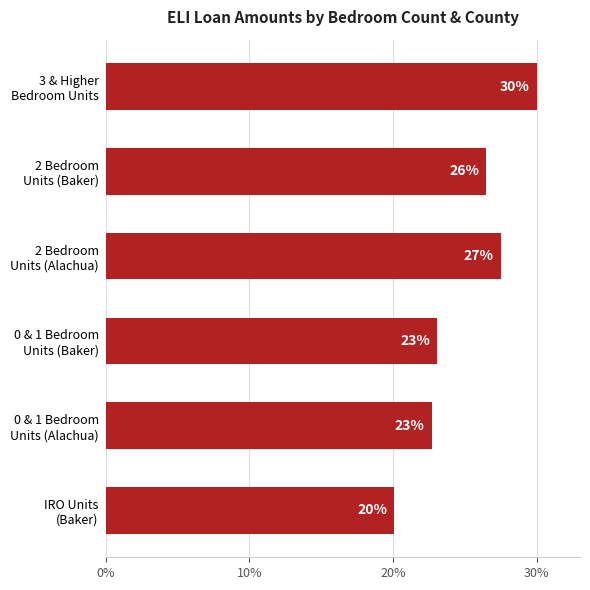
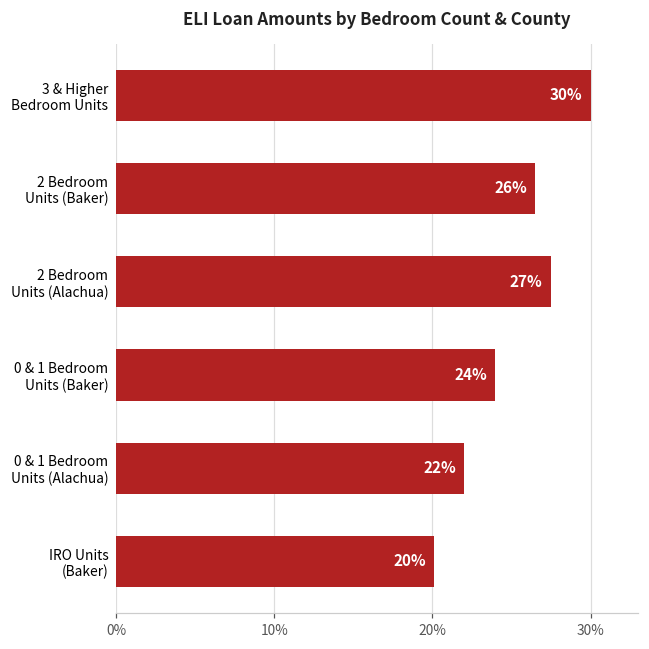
0 & 1 Bedroom Units (Baker): 23% -> 24%
0 & 1 Bedroom Units (Alachua): 23% -> 22%
